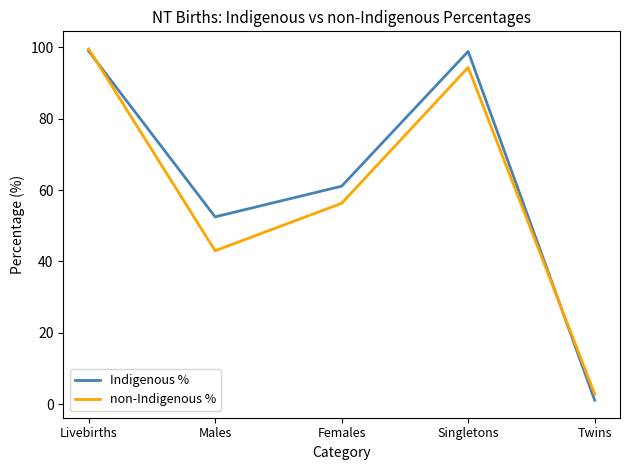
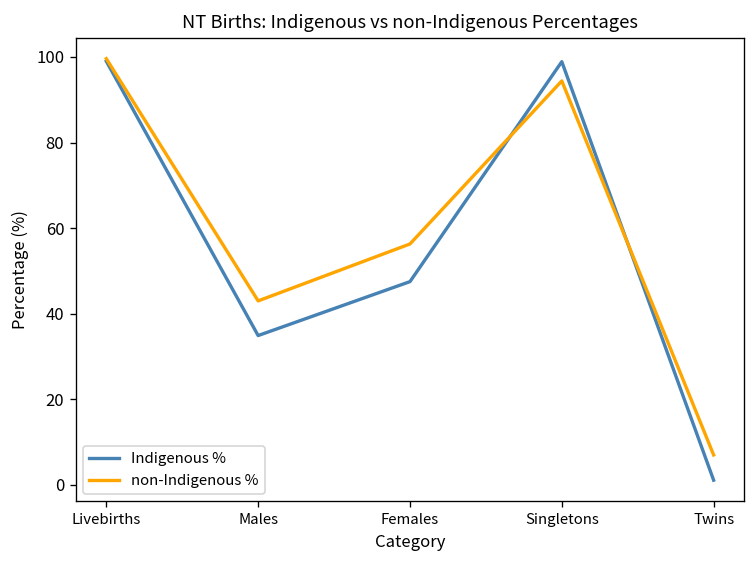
Indigenous %, Males: 53 -> 35
Indigenous %, Females: 61 -> 48
non-Indigenous %, Twins: 3 -> 7
